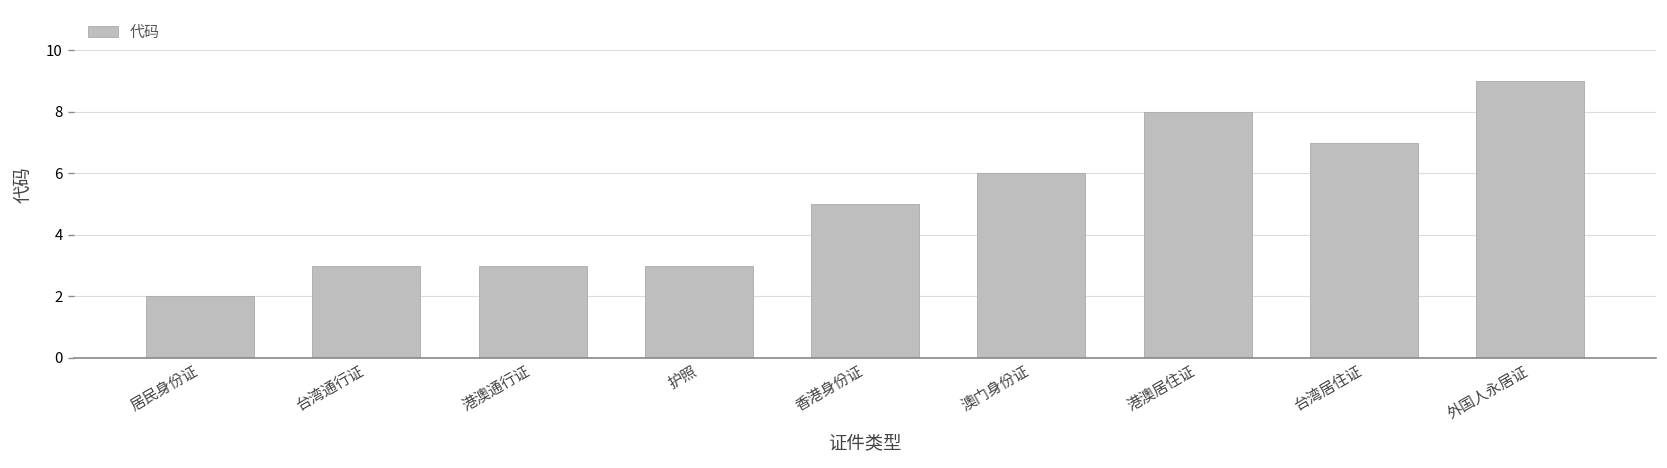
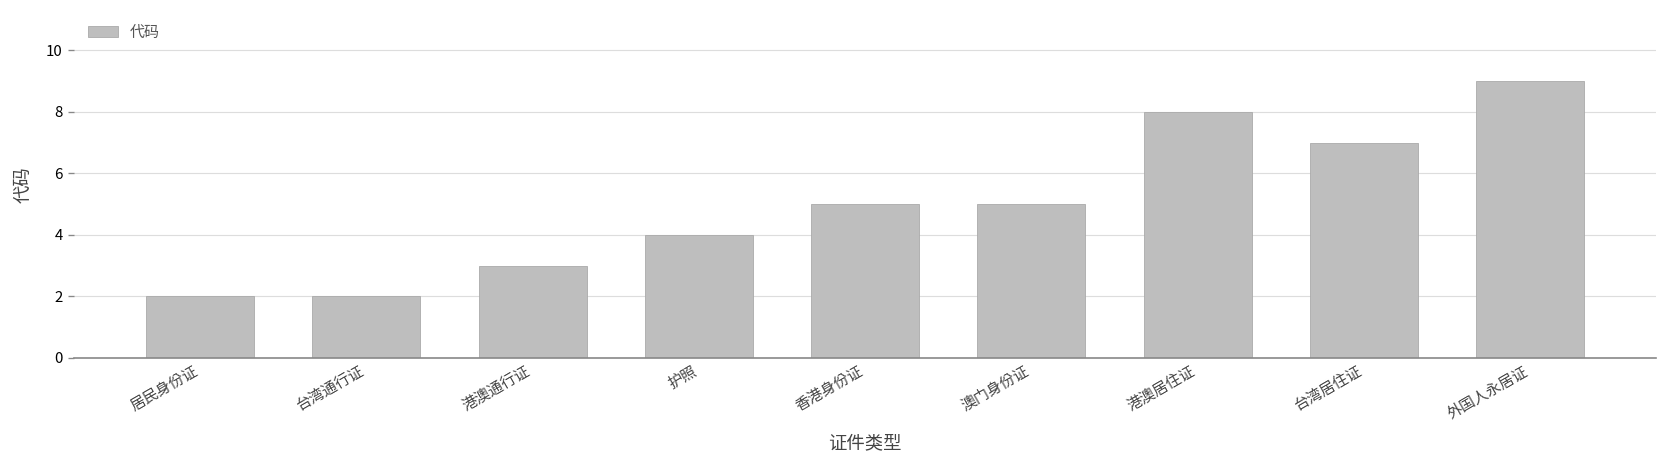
台湾通行证: 3 -> 2
护照: 3 -> 4
澳门身份证: 6 -> 5
